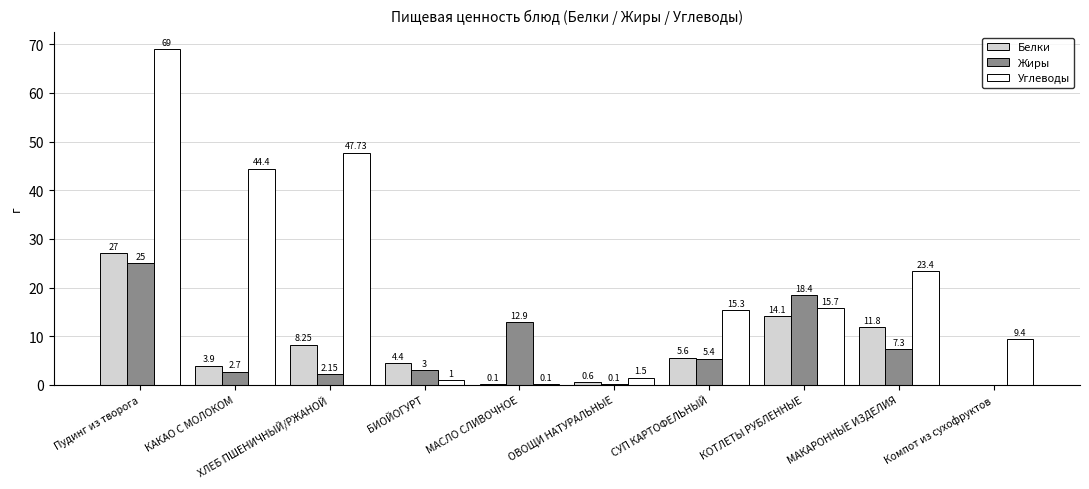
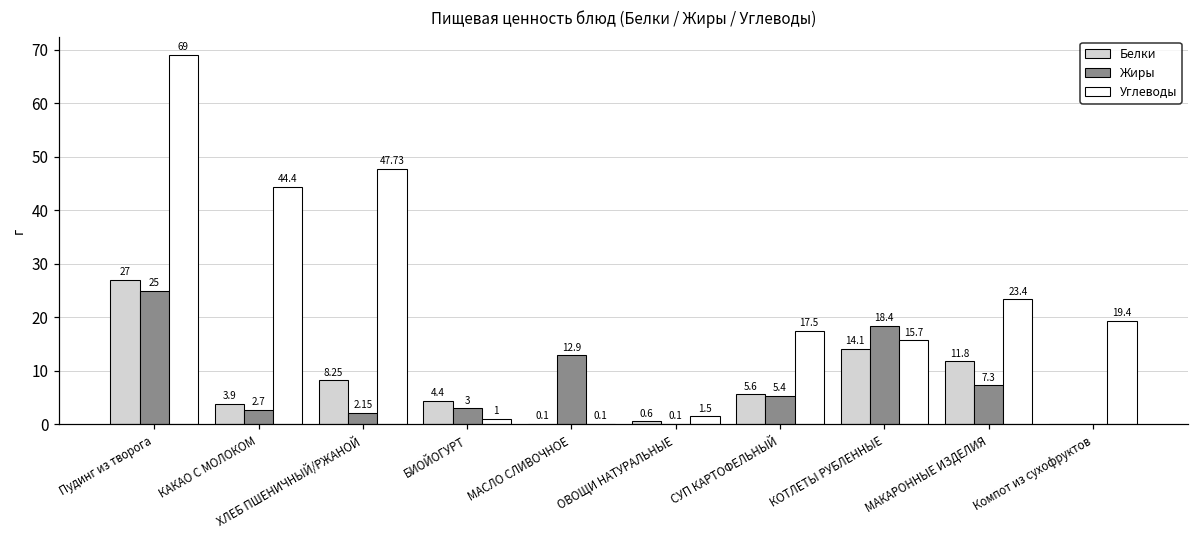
Углеводы, СУП КАРТОФЕЛЬНЫЙ: 15.3 -> 17.5
Углеводы, Компот из сухофруктов: 9.4 -> 19.4
